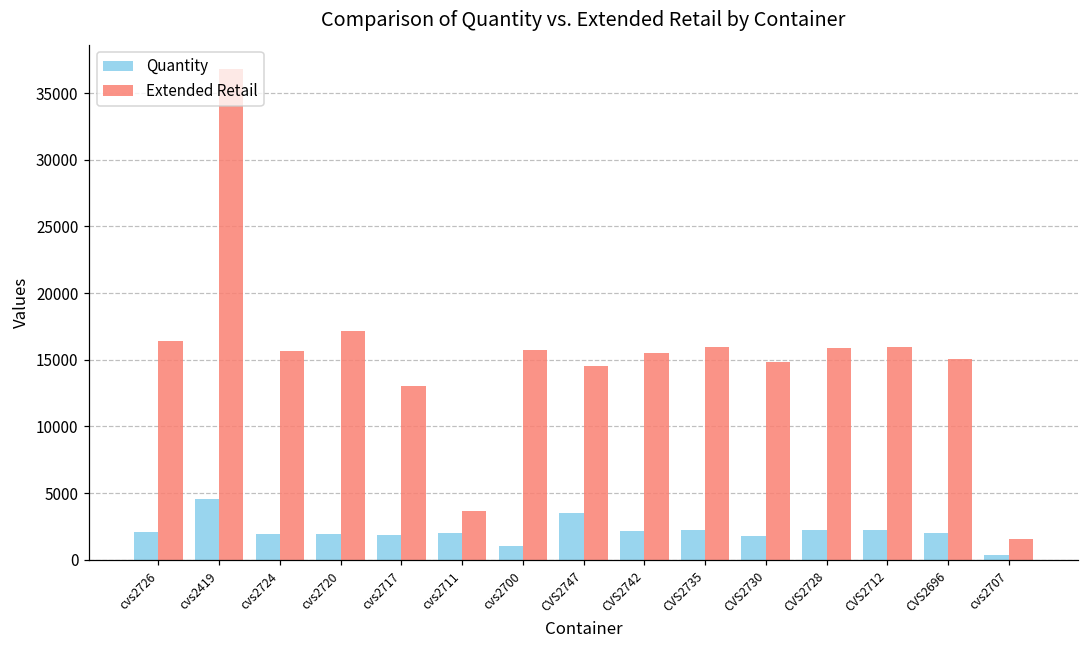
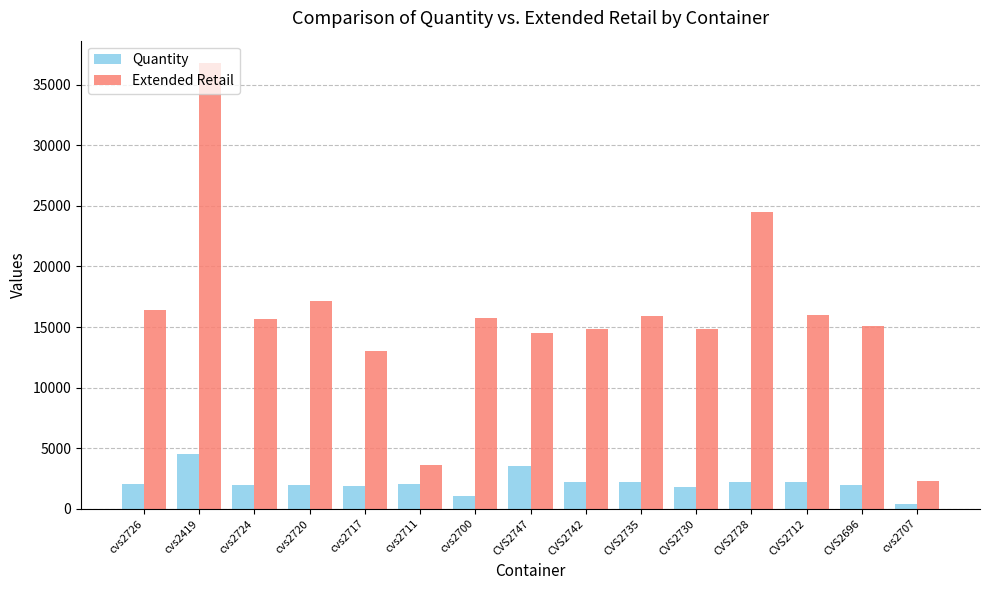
Extended Retail, CVS2742: 15500 -> 14800
Extended Retail, CVS2728: 15900 -> 24500
Extended Retail, cvs2707: 1600 -> 2300
